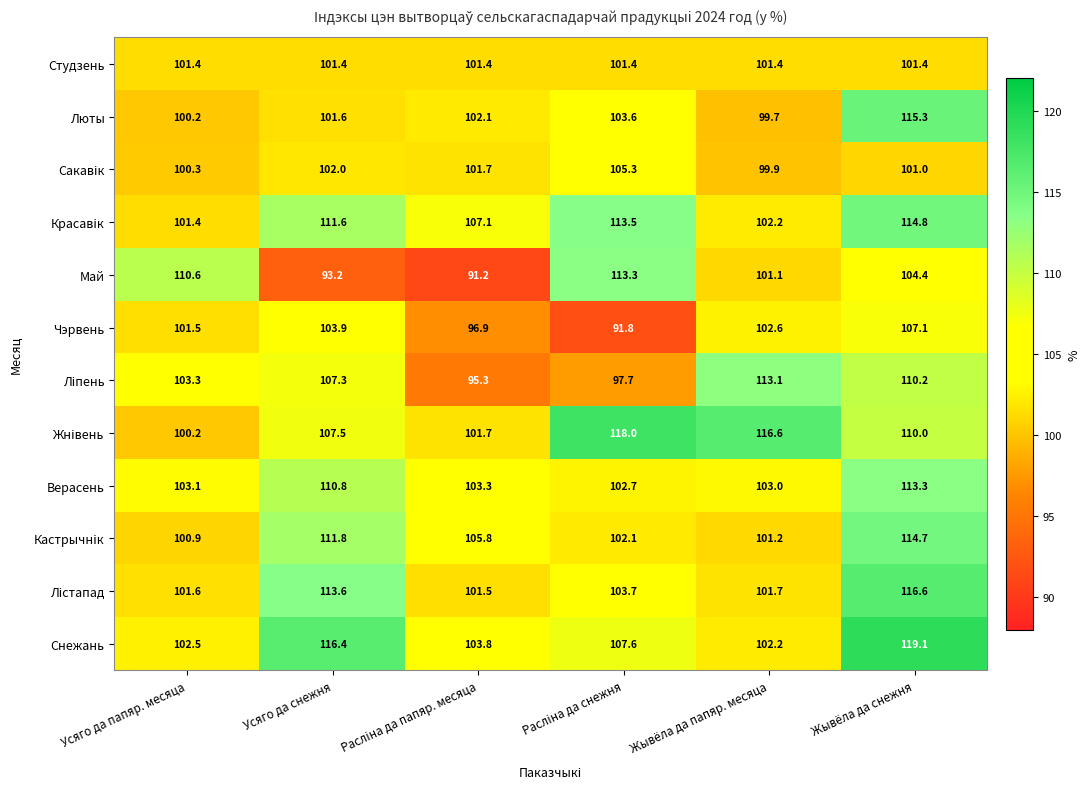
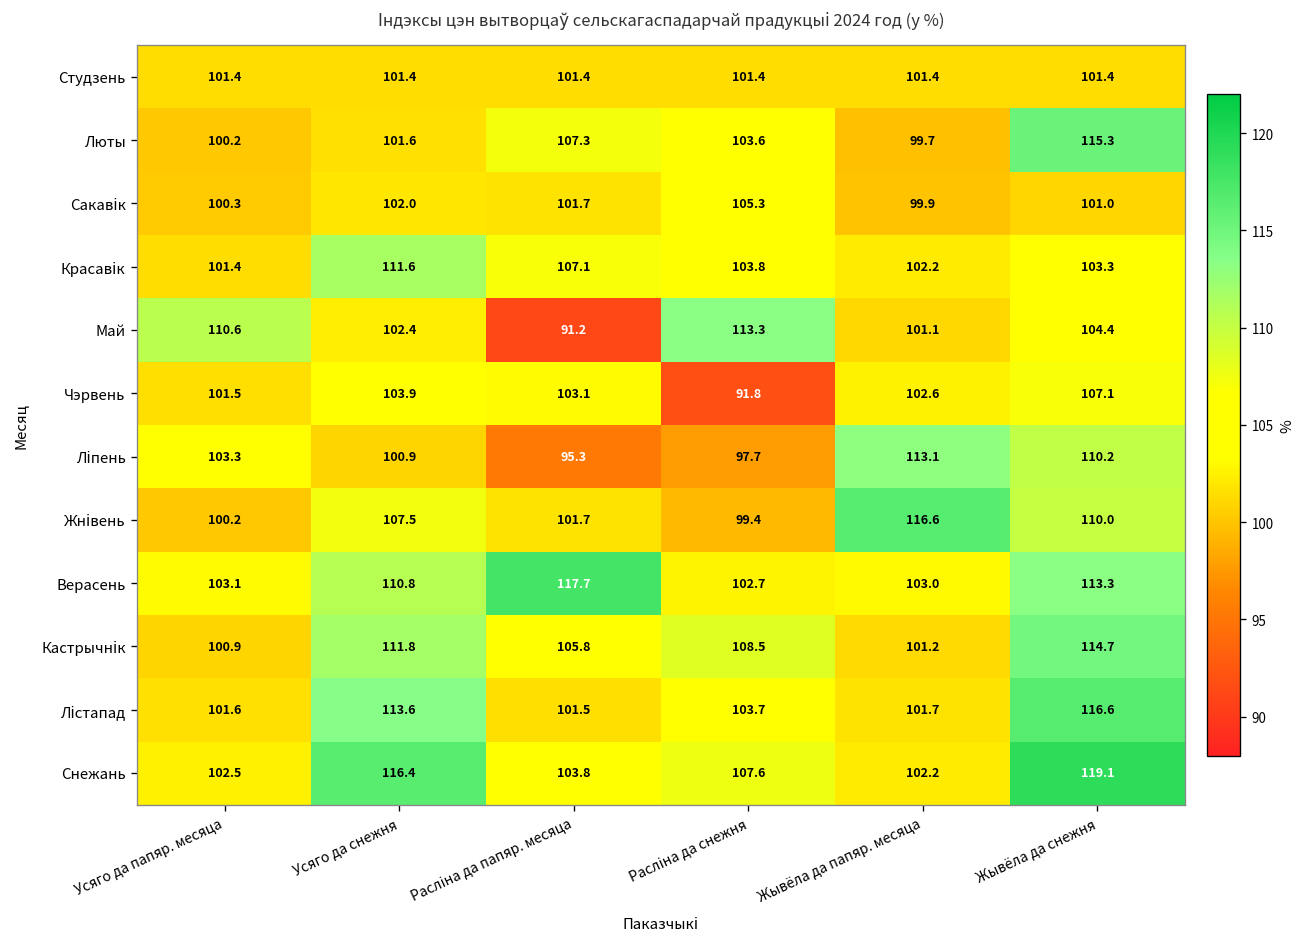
Люты, Расліна да папяр. месяца: 102.1 -> 107.3
Красавік, Расліна да снежня: 113.5 -> 103.8
Красавік, Жывёла да снежня: 114.8 -> 103.3
Май, Усяго да снежня: 93.2 -> 102.4
Чэрвень, Расліна да папяр. месяца: 96.9 -> 103.1
Ліпень, Усяго да снежня: 107.3 -> 100.9
Жнівень, Расліна да снежня: 118.0 -> 99.4
Верасень, Расліна да папяр. месяца: 103.3 -> 117.7
Кастрычнік, Расліна да снежня: 102.1 -> 108.5
